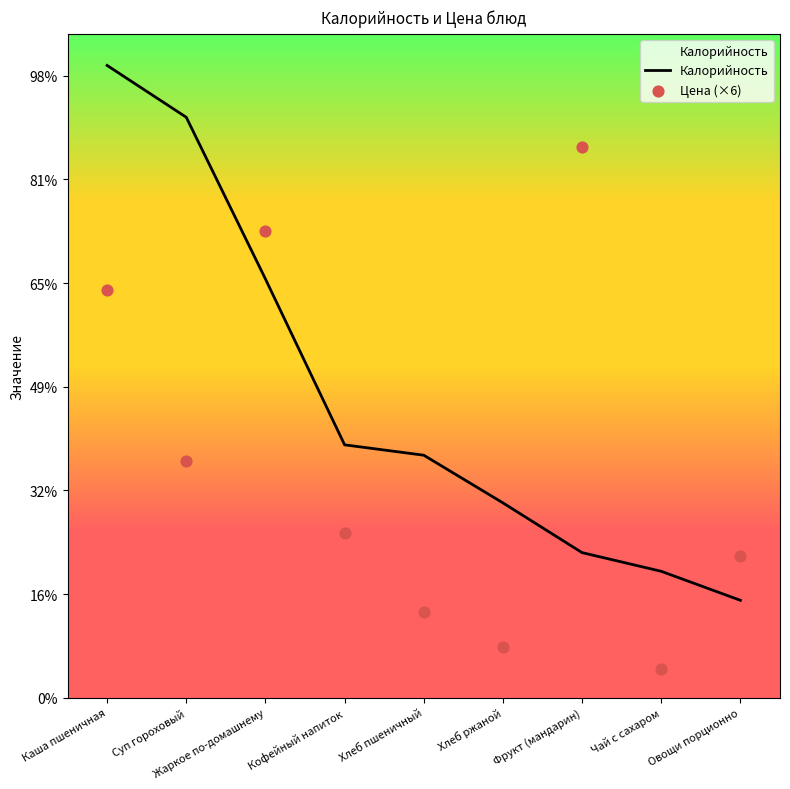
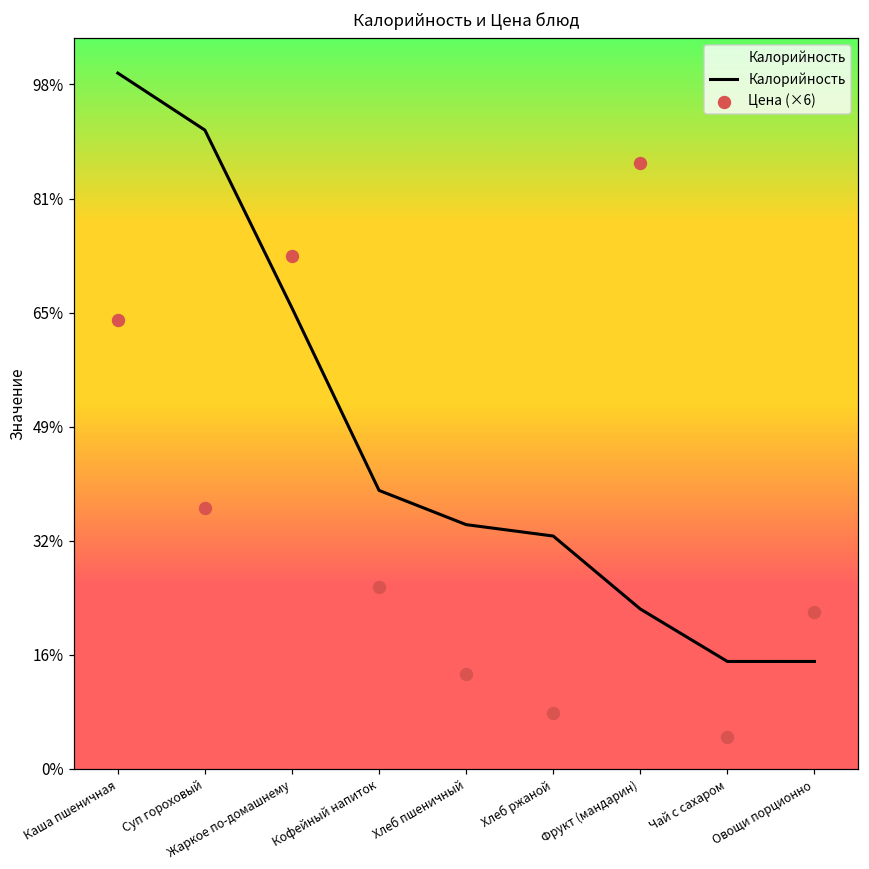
Калорийность, Хлеб пшеничный: 38% -> 35%
Калорийность, Хлеб ржаной: 31% -> 33%
Калорийность, Чай с сахаром: 20% -> 15%
